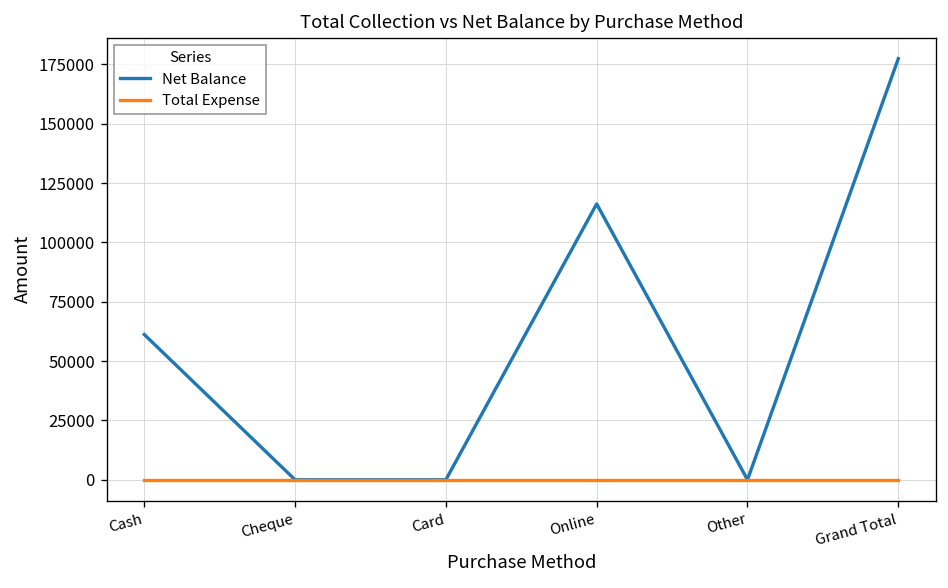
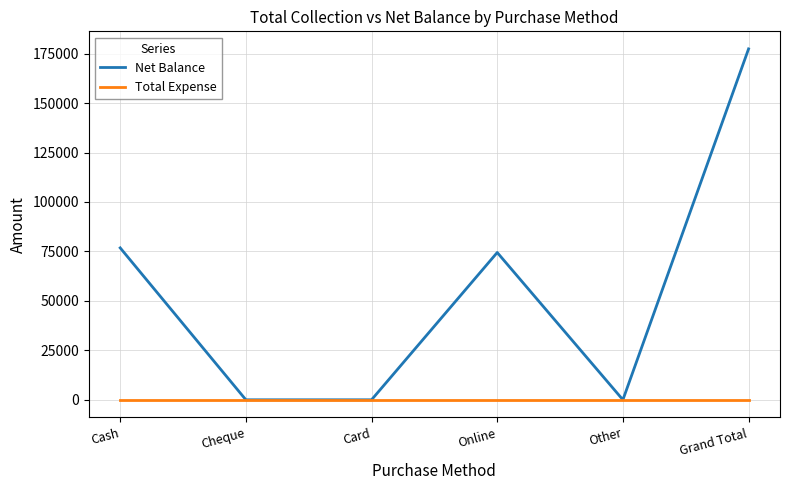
Net Balance, Cash: 61000 -> 77000
Net Balance, Online: 116000 -> 74000
